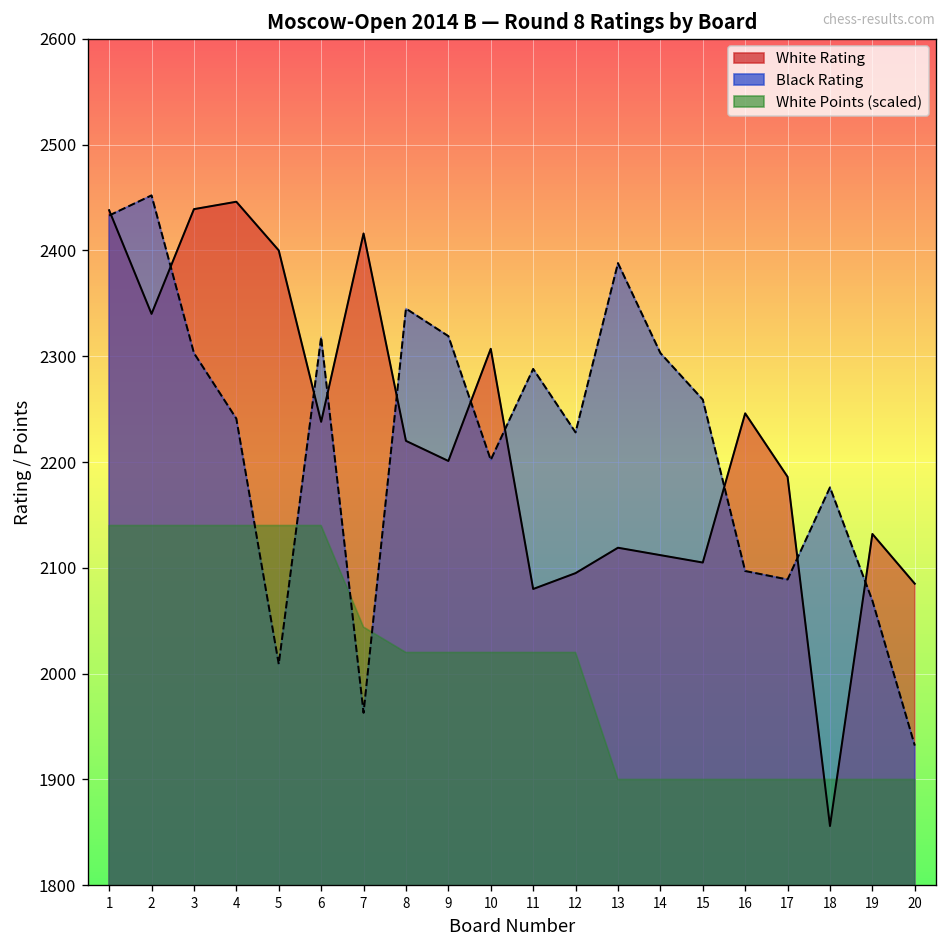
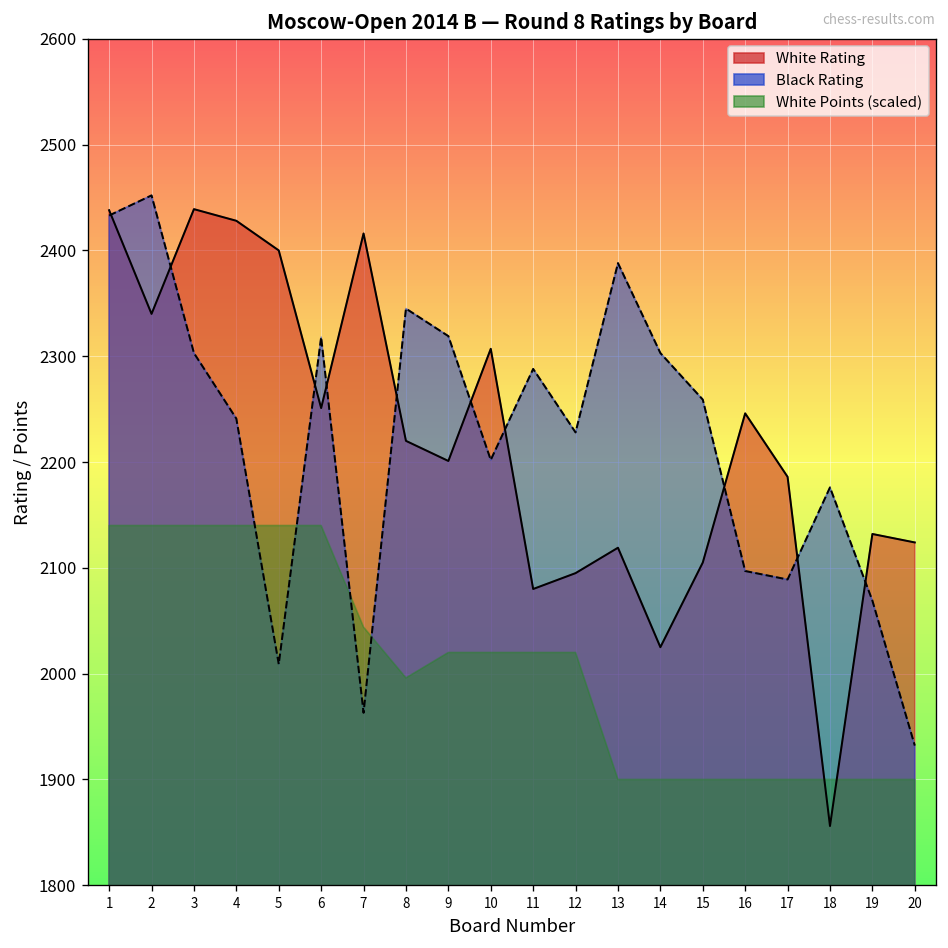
White Rating, 4: 2450 -> 2430
White Rating, 6: 2240 -> 2250
White Points (scaled), 8: 2020 -> 2000
White Rating, 14: 2110 -> 2030
White Rating, 20: 2090 -> 2120
